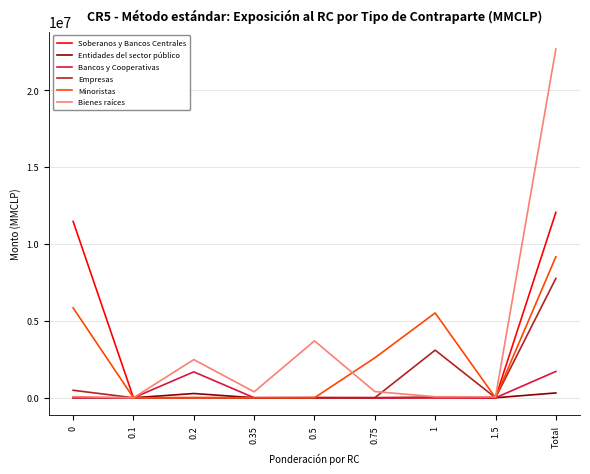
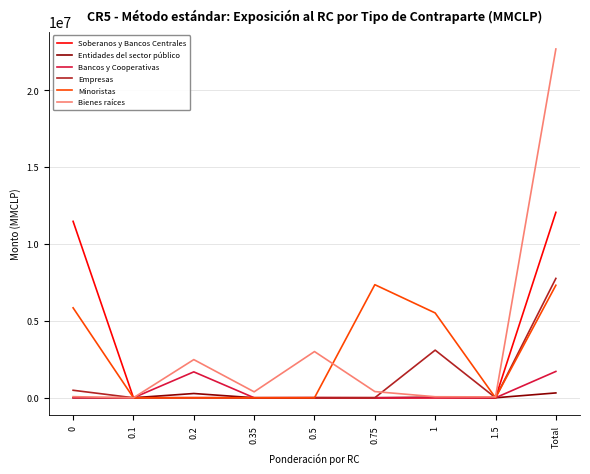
Bienes raíces, 0.5: 3700000 -> 3000000
Minoristas, 0.75: 2600000 -> 7400000
Minoristas, Total: 9200000 -> 7300000
